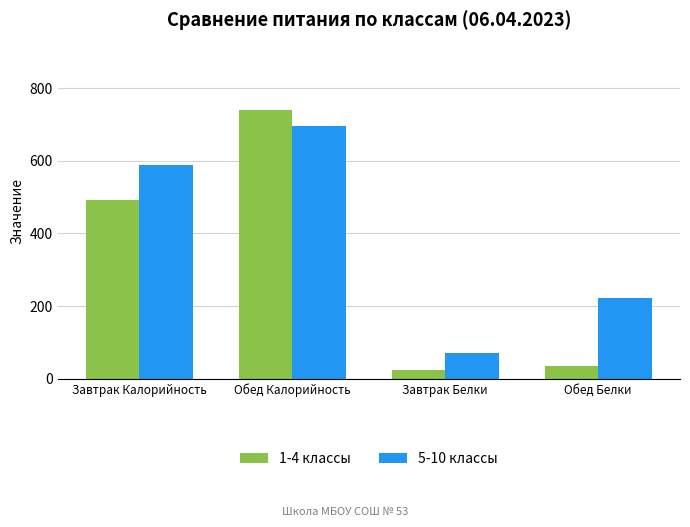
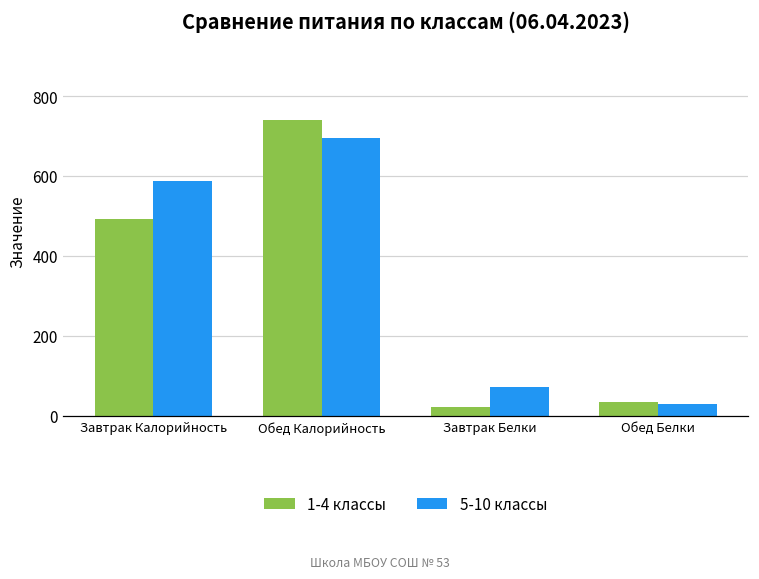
5-10 классы, Обед Белки: 220 -> 30
